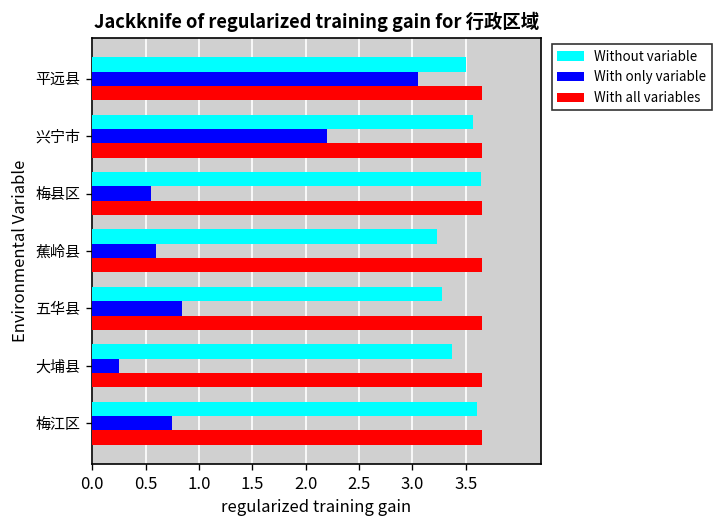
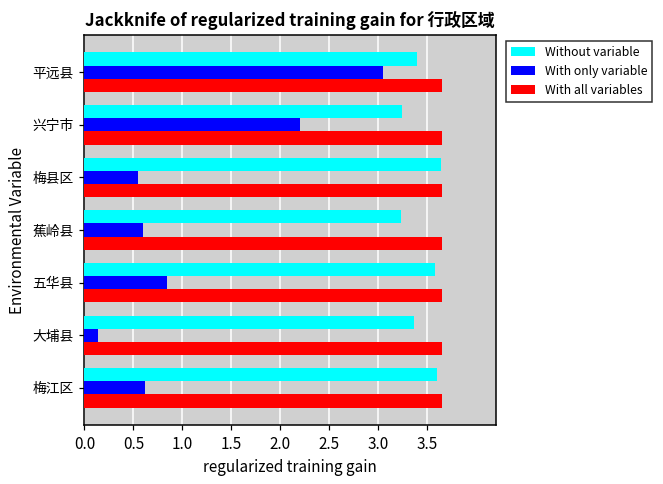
Without variable, 平远县: 3.5 -> 3.4
Without variable, 兴宁市: 3.6 -> 3.2
Without variable, 五华县: 3.3 -> 3.6
With only variable, 大埔县: 0.3 -> 0.1
With only variable, 梅江区: 0.8 -> 0.6
